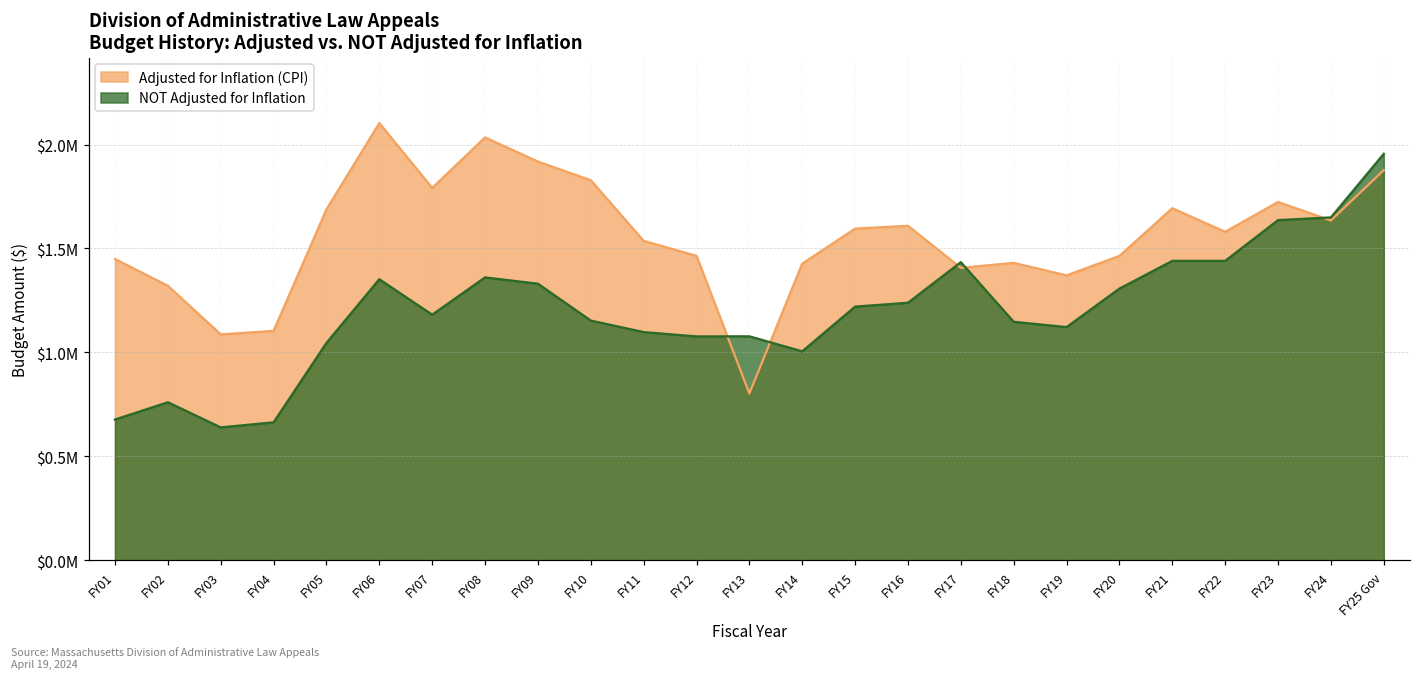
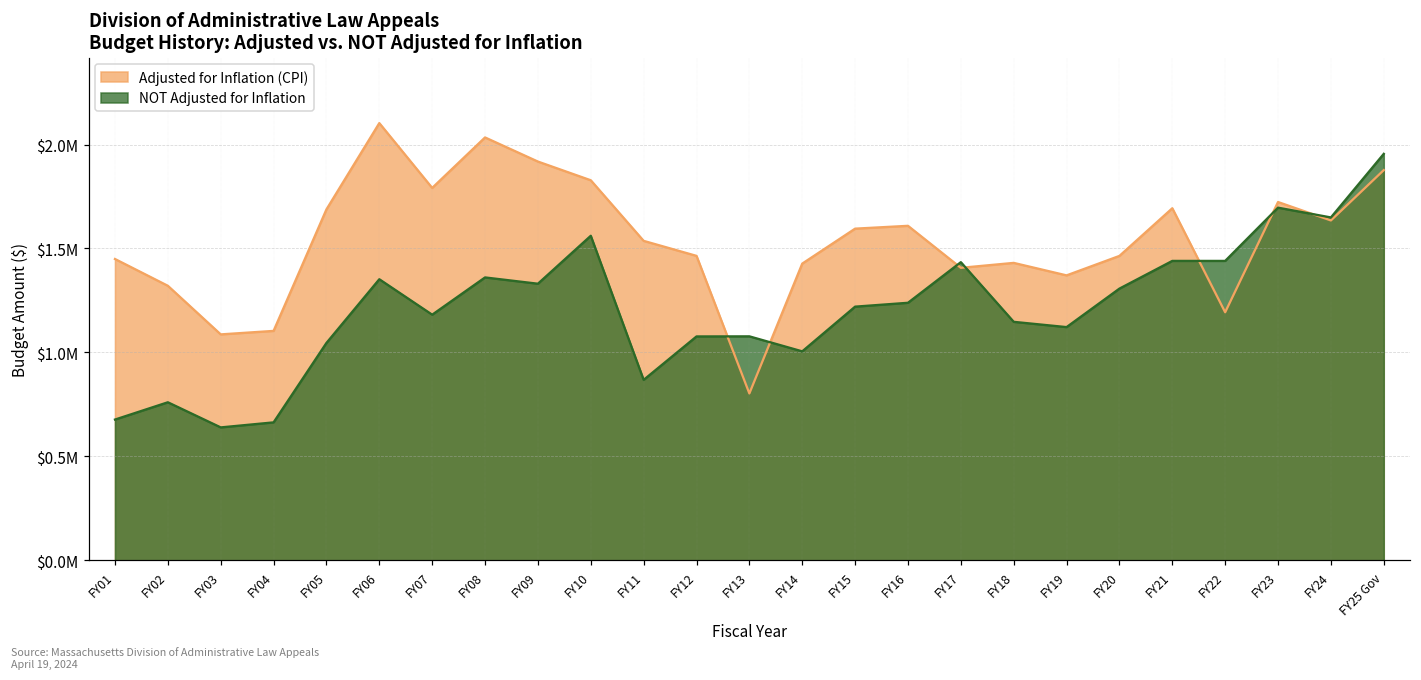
NOT Adjusted for Inflation, FY10: $1150000 -> $1560000
NOT Adjusted for Inflation, FY11: $1100000 -> $870000
Adjusted for Inflation (CPI), FY22: $1580000 -> $1190000
NOT Adjusted for Inflation, FY23: $1640000 -> $1700000
